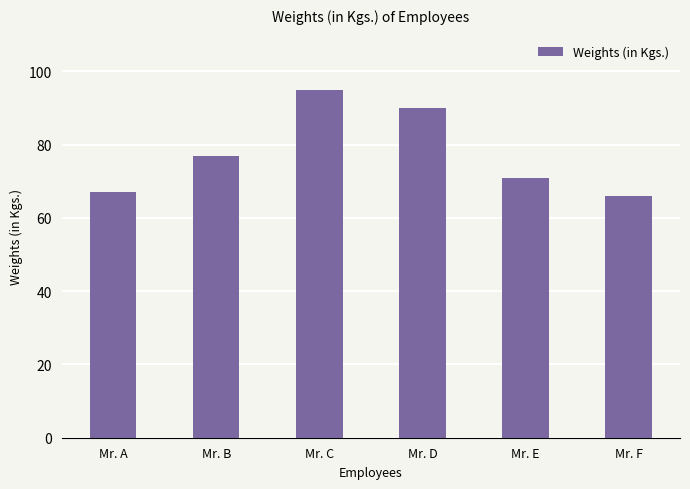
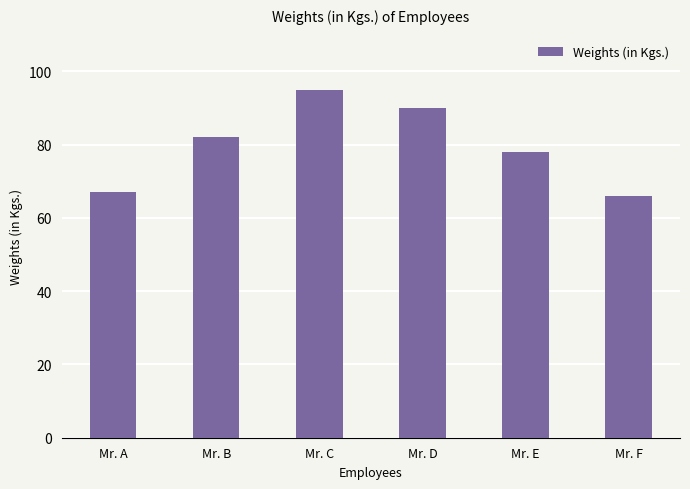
Mr. B: 77 -> 82
Mr. E: 71 -> 78
